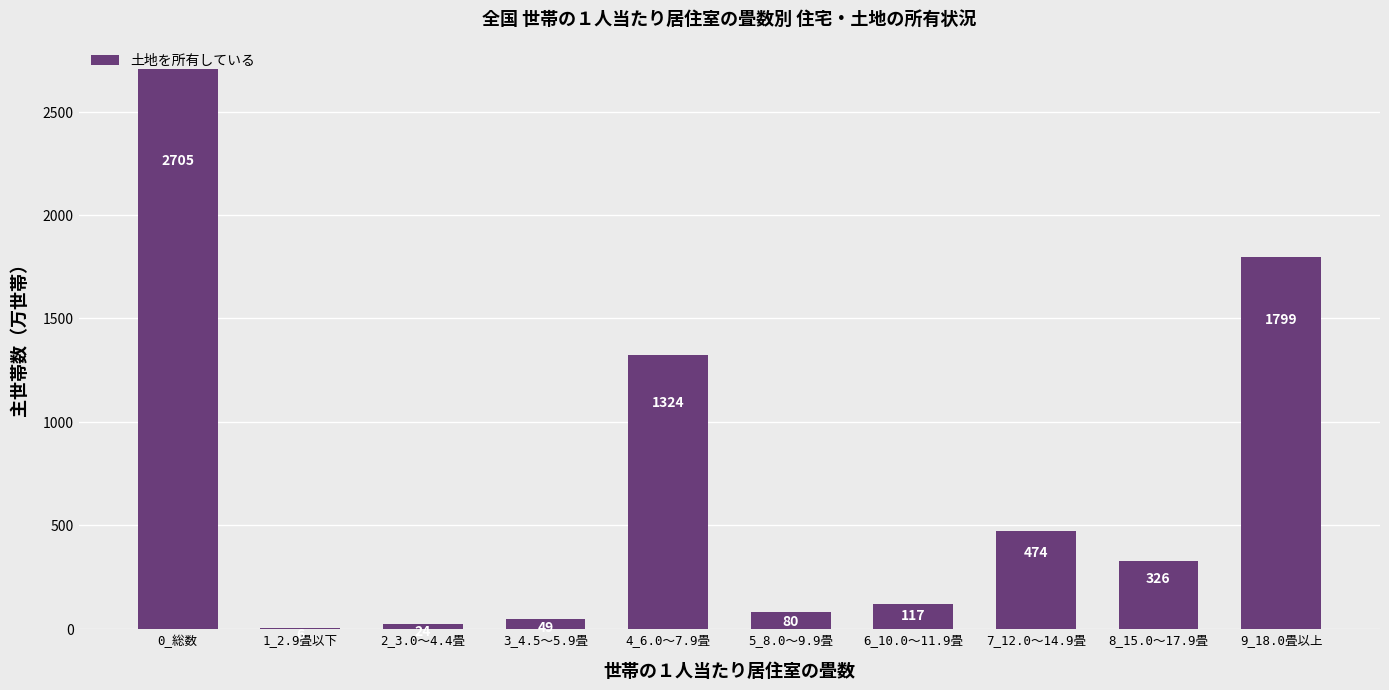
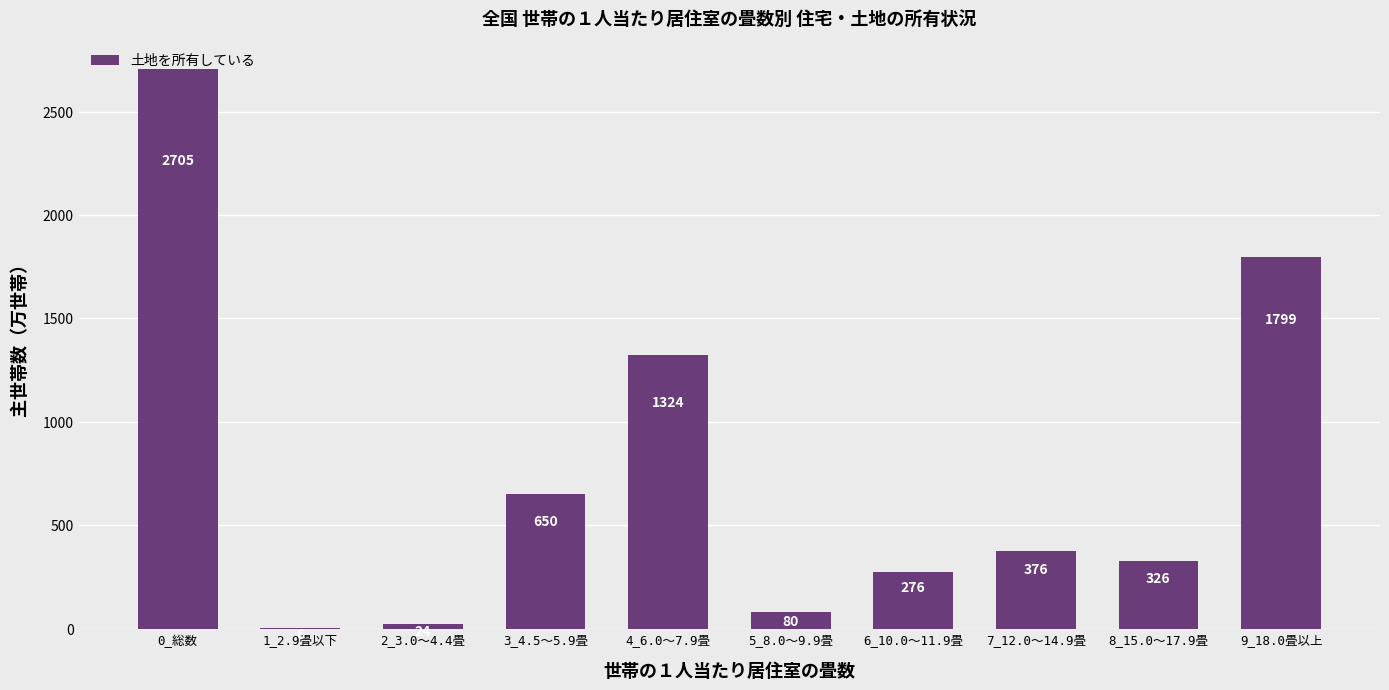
3_4.5～5.9畳: 50 -> 650
6_10.0～11.9畳: 117 -> 276
7_12.0～14.9畳: 474 -> 376
